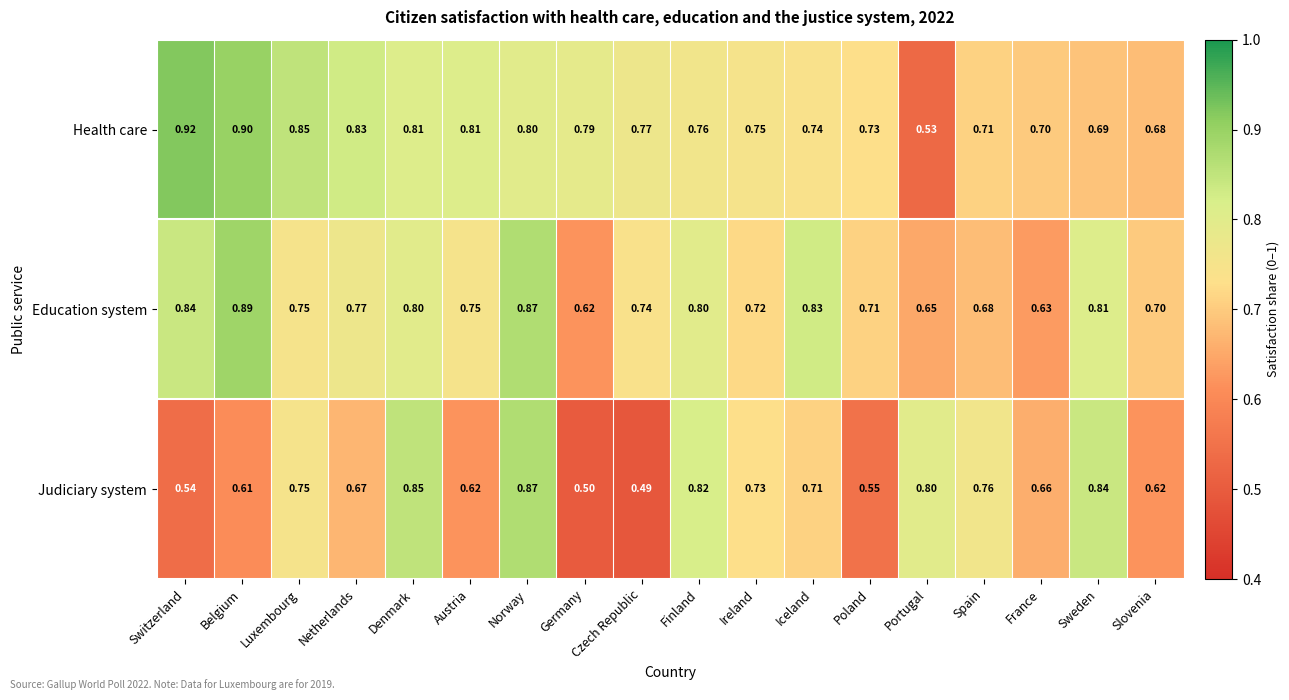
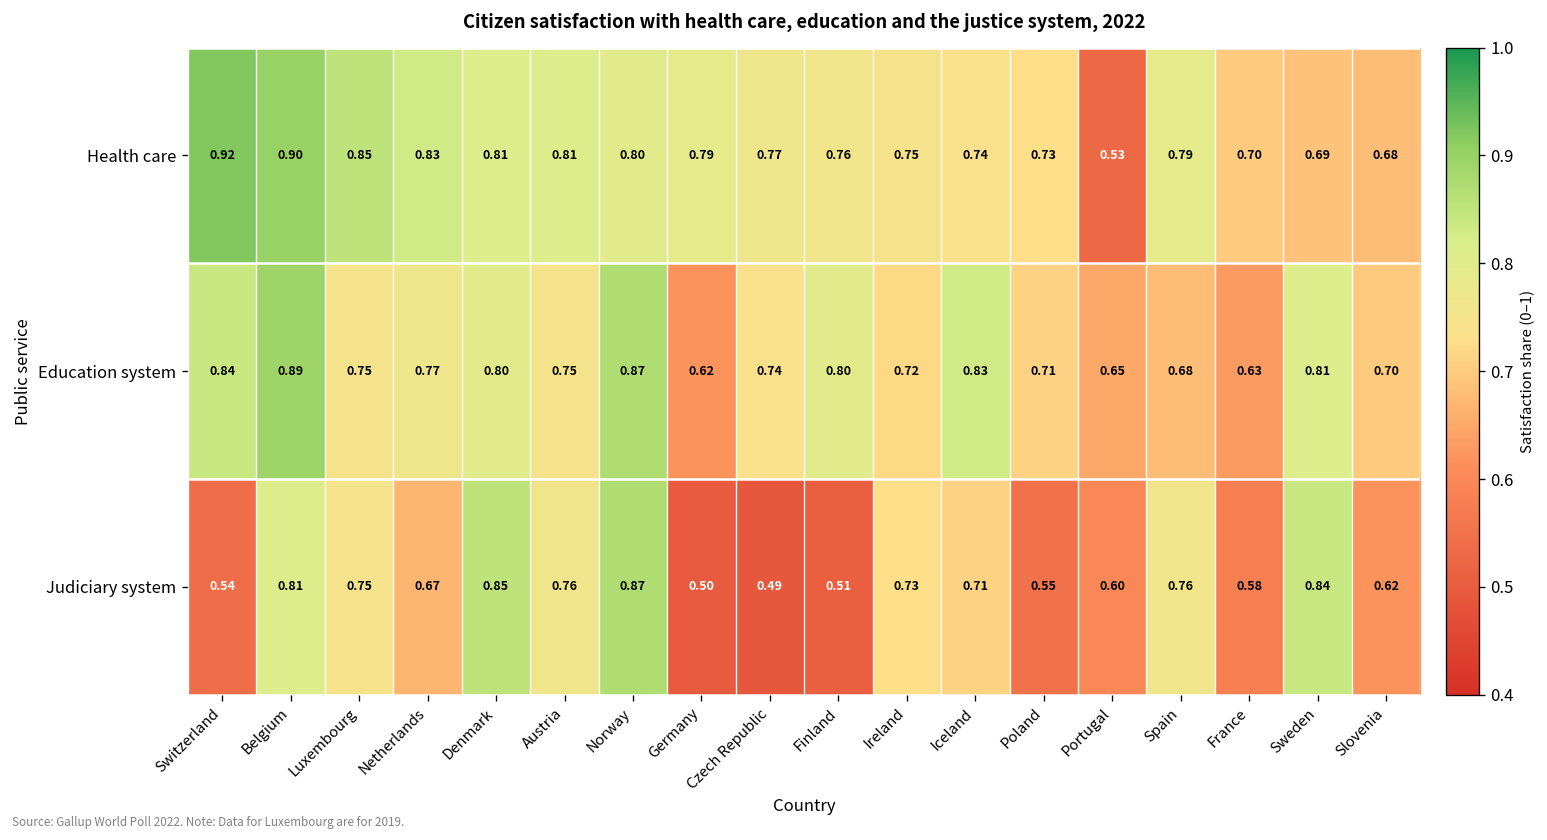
Health care, Spain: 0.71 -> 0.79
Judiciary system, Belgium: 0.61 -> 0.81
Judiciary system, Austria: 0.62 -> 0.76
Judiciary system, Finland: 0.82 -> 0.51
Judiciary system, Portugal: 0.80 -> 0.60
Judiciary system, France: 0.66 -> 0.58
